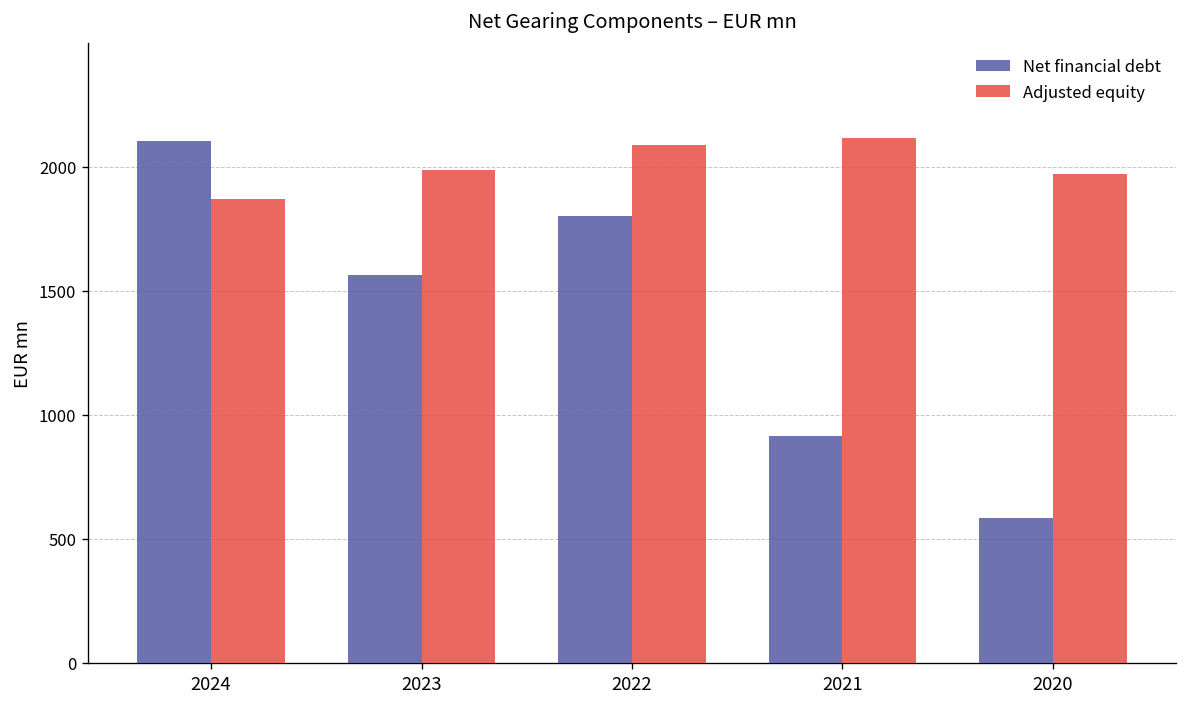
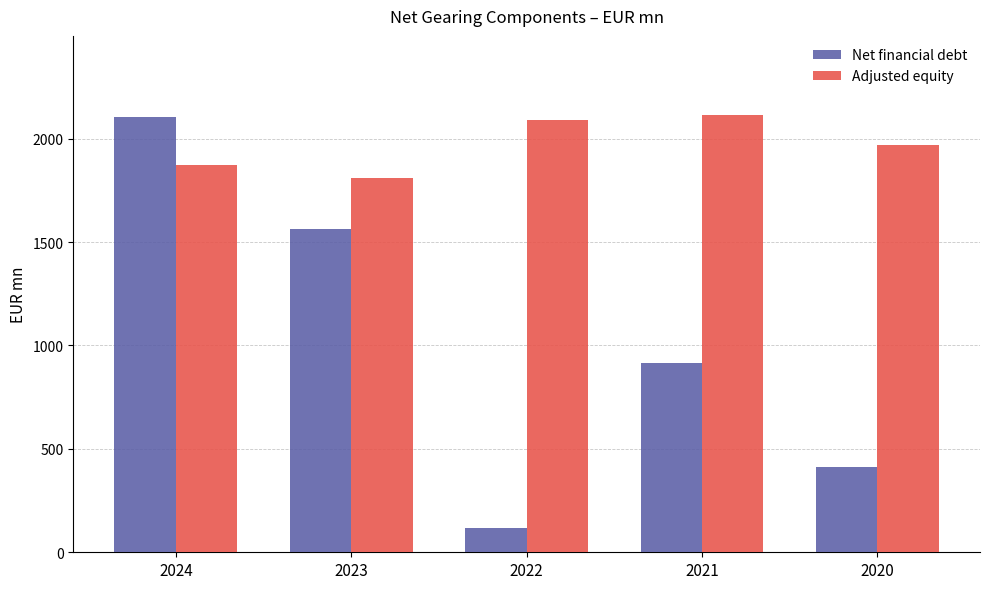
Adjusted equity, 2023: 1990 -> 1810
Net financial debt, 2022: 1800 -> 120
Net financial debt, 2020: 580 -> 410
